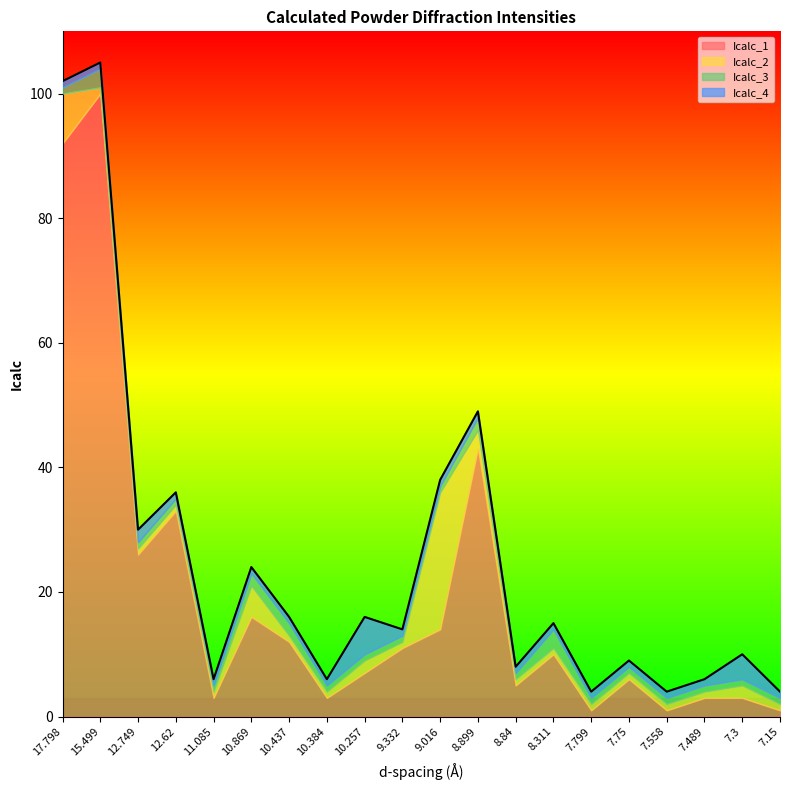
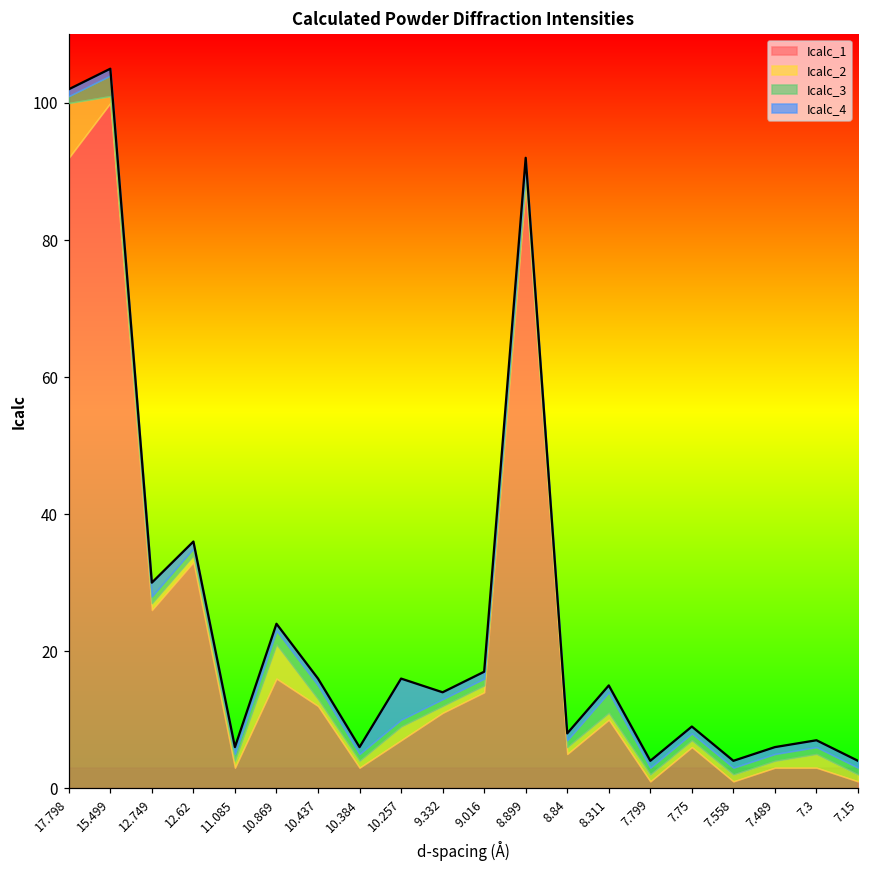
Icalc_2, 9.016: 22 -> 1
Icalc_1, 8.899: 43 -> 88
Icalc_2, 8.899: 3 -> 1
Icalc_4, 7.3: 4 -> 1
